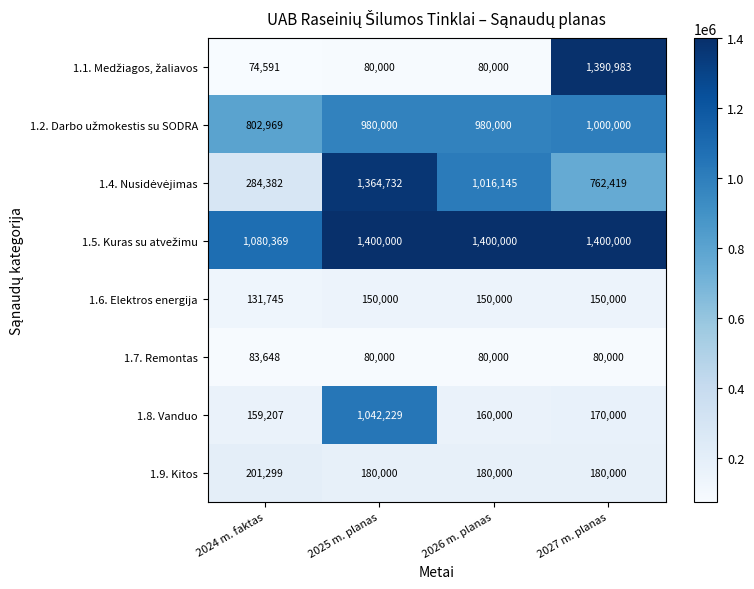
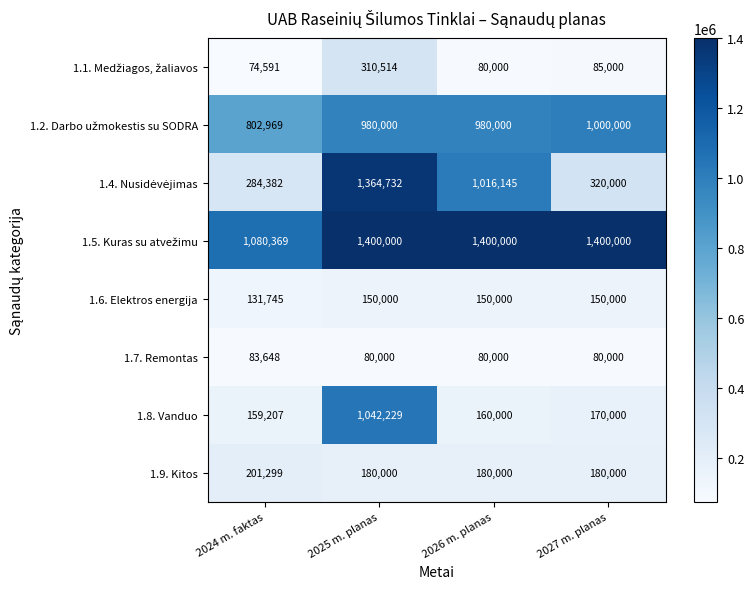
1.1. Medžiagos, žaliavos, 2025 m. planas: 80,000 -> 310,514
1.1. Medžiagos, žaliavos, 2027 m. planas: 1,390,983 -> 85,000
1.4. Nusidėvėjimas, 2027 m. planas: 762,419 -> 320,000
